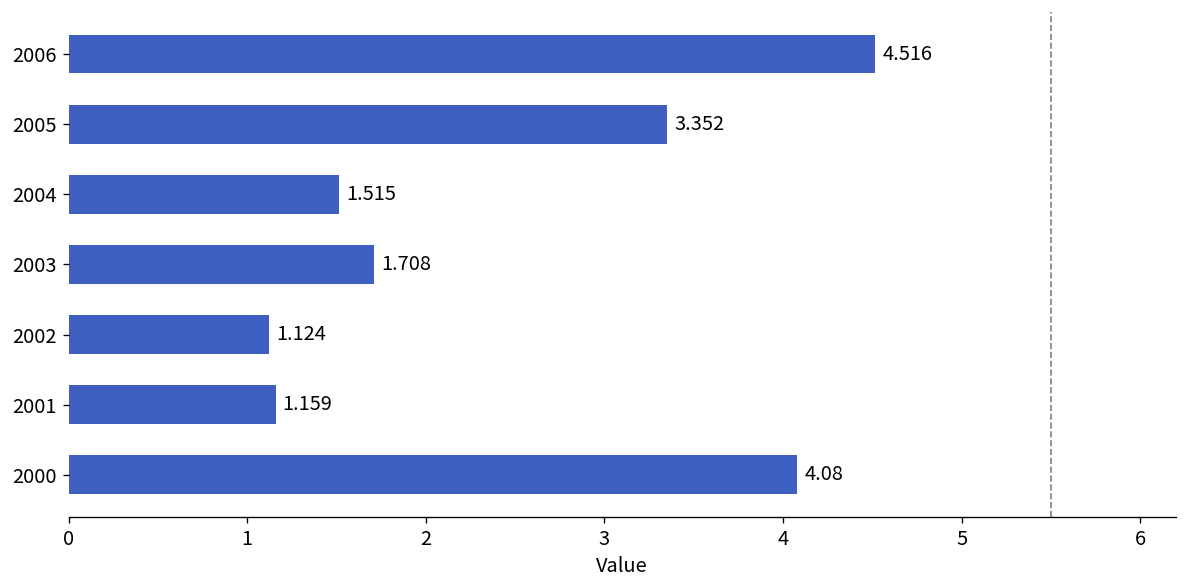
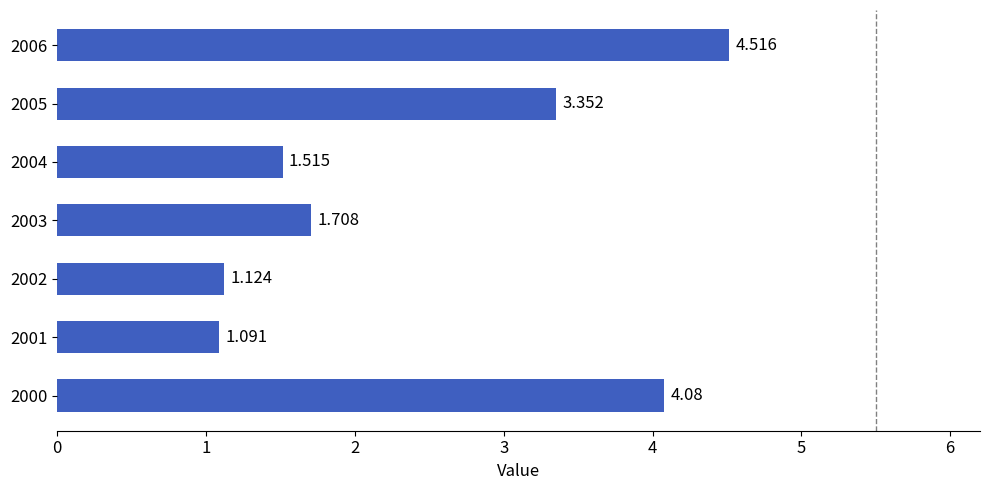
2001: 1.159 -> 1.091
